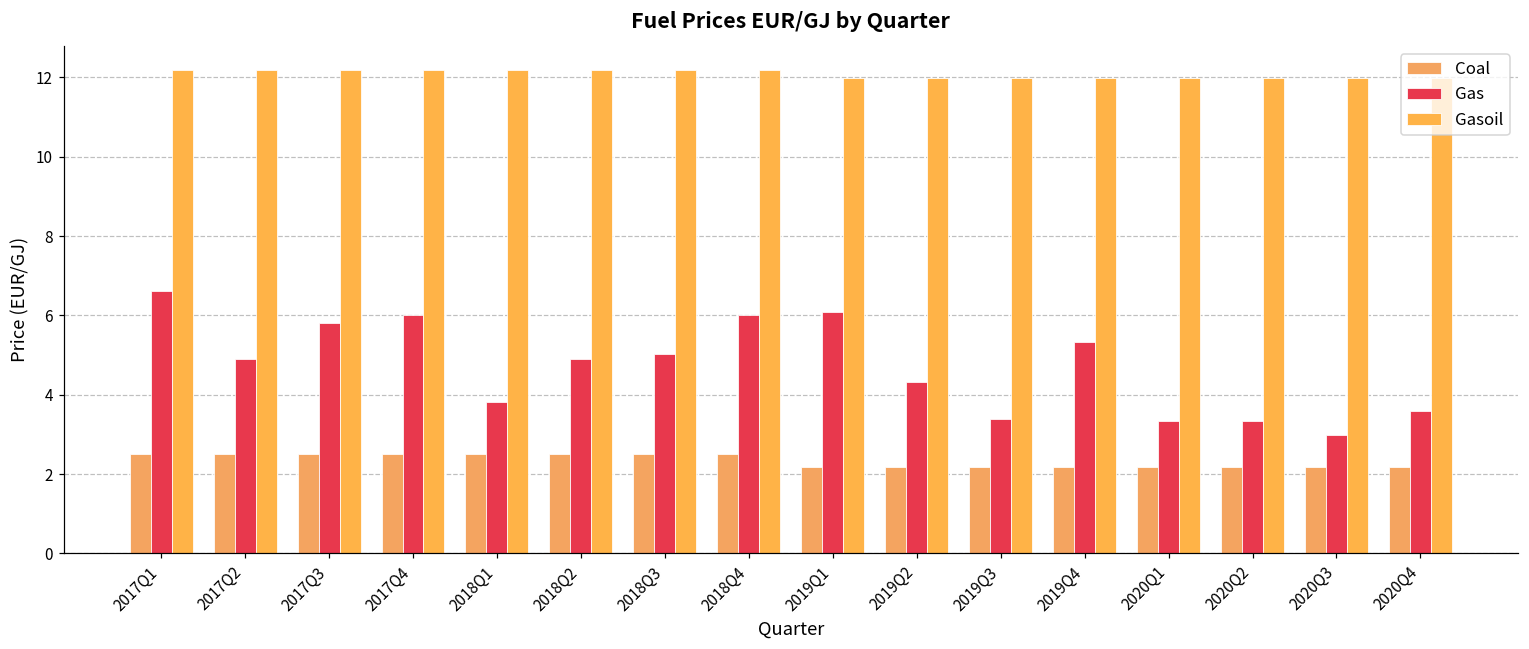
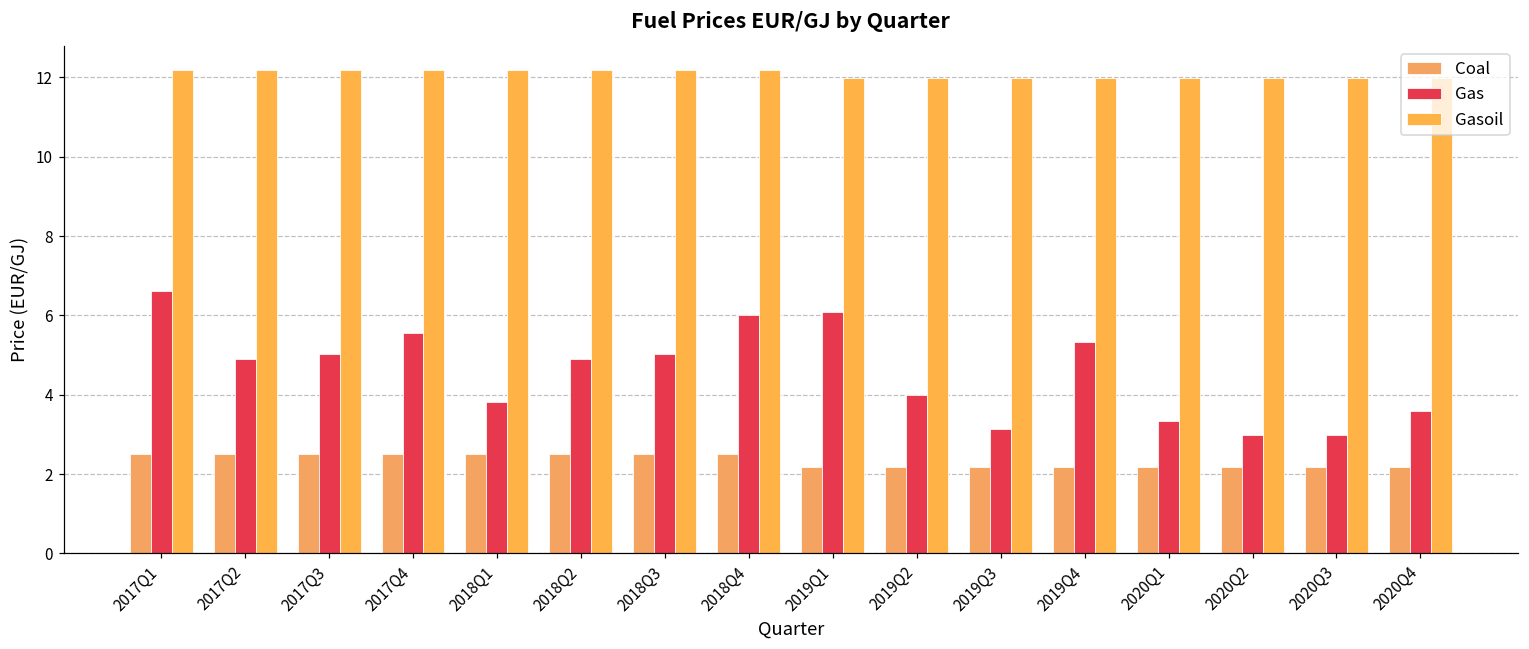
Gas, 2017Q3: 5.8 -> 5.0
Gas, 2017Q4: 6.0 -> 5.6
Gas, 2019Q2: 4.3 -> 4.0
Gas, 2019Q3: 3.4 -> 3.1
Gas, 2020Q2: 3.3 -> 3.0
